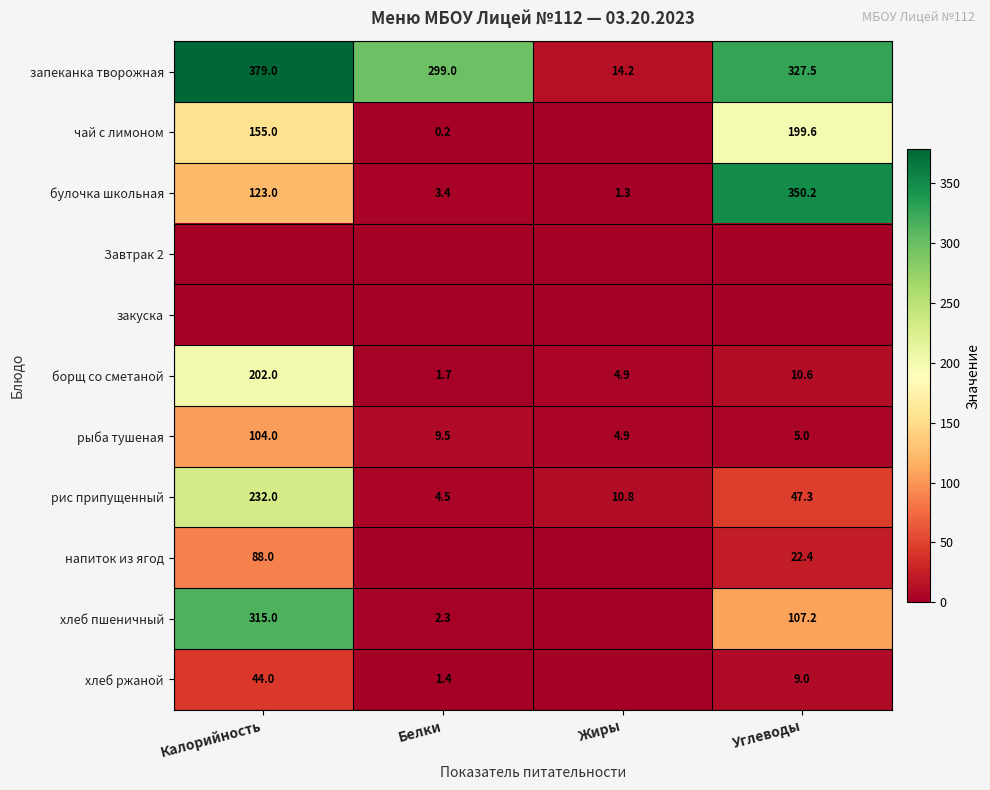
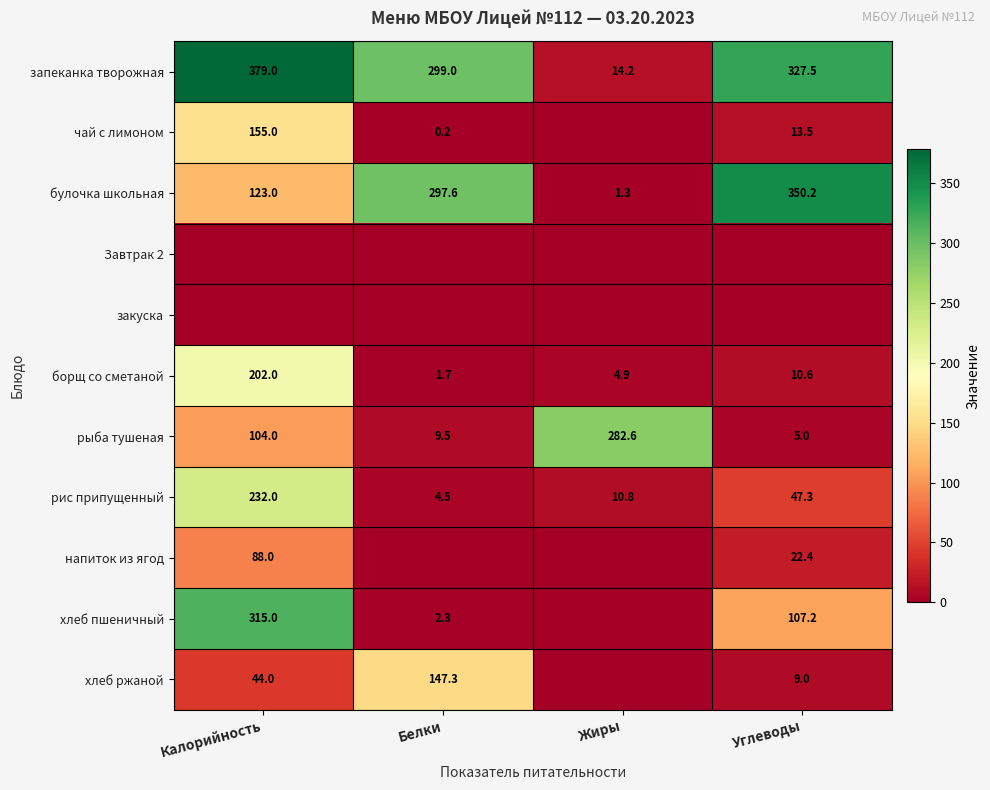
чай с лимоном, Углеводы: 199.6 -> 13.5
булочка школьная, Белки: 3.4 -> 297.6
рыба тушеная, Жиры: 4.9 -> 282.6
хлеб ржаной, Белки: 1.4 -> 147.3
